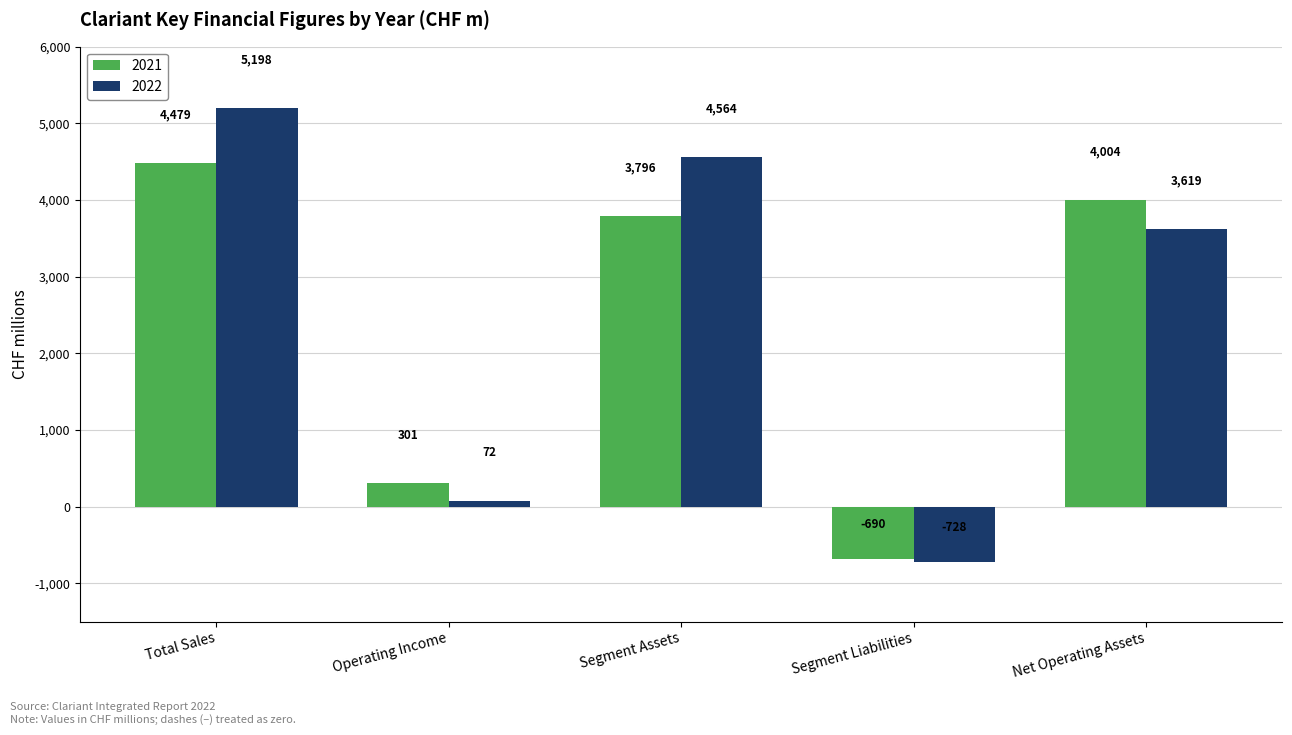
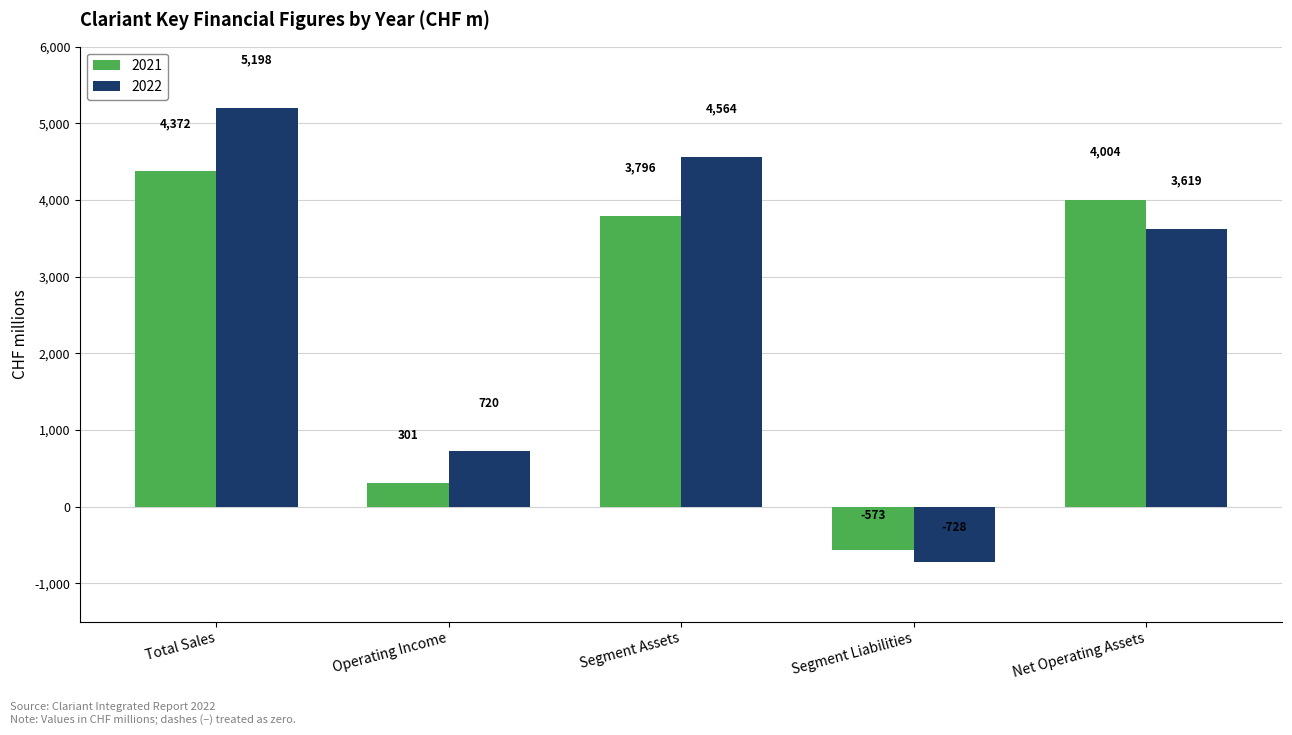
2021, Total Sales: 4,479 -> 4,372
2022, Operating Income: 72 -> 720
2021, Segment Liabilities: -690 -> -573
